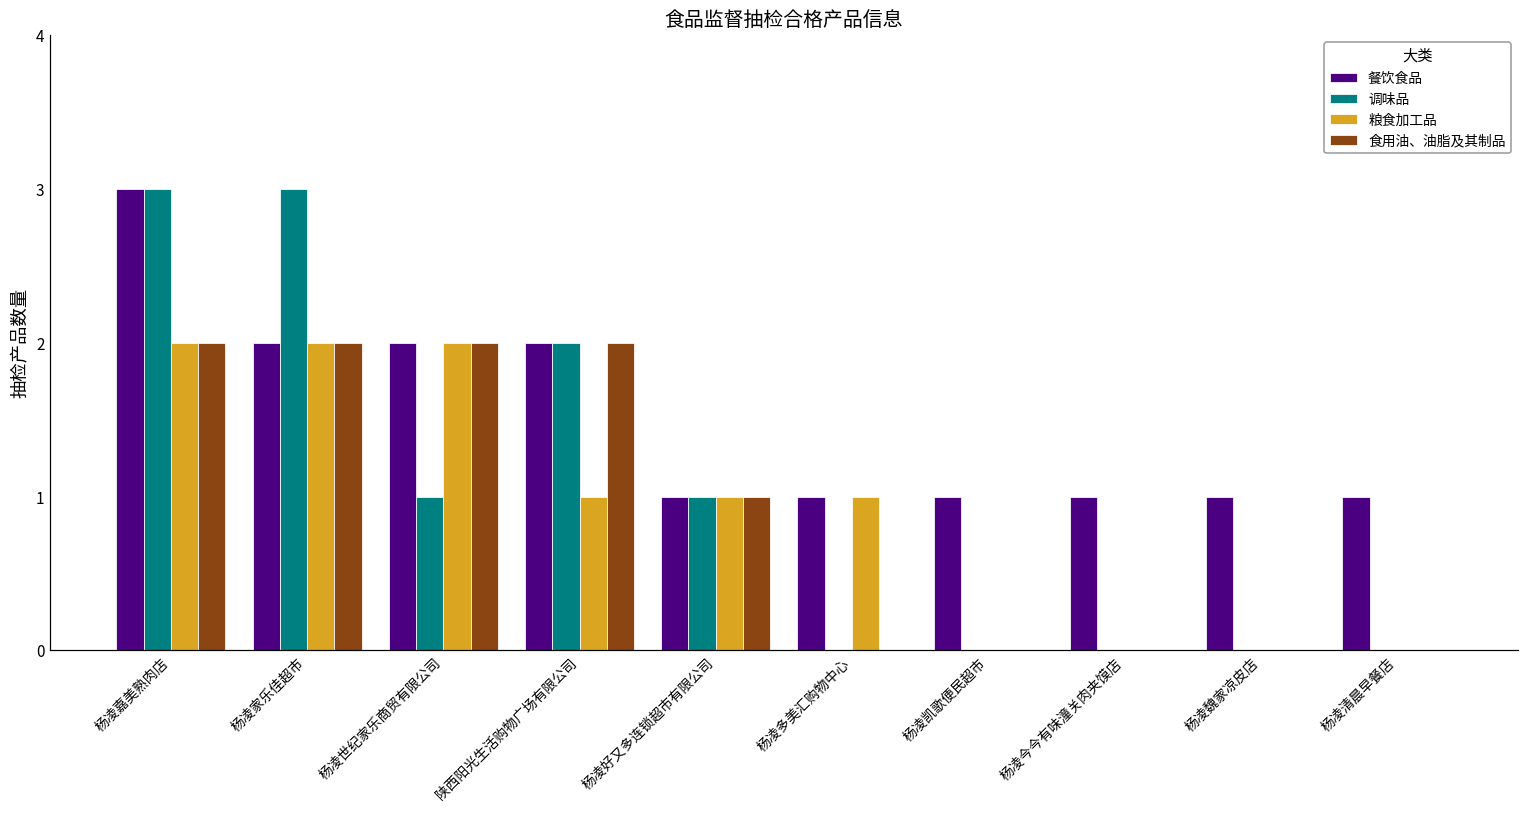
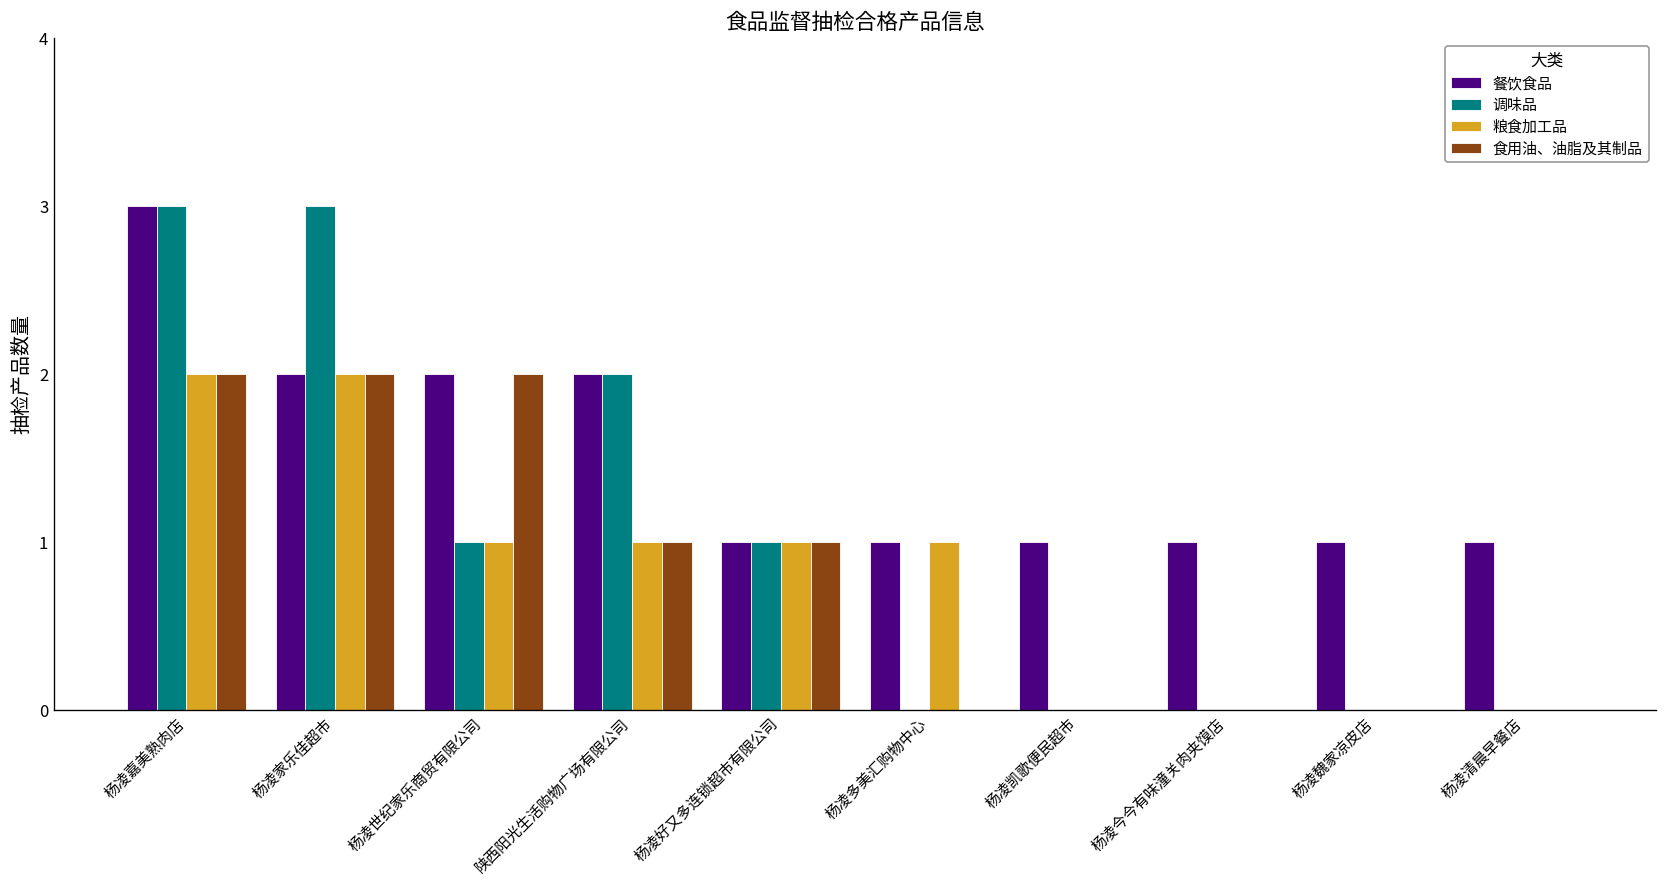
粮食加工品, 杨凌世纪家乐商贸有限公司: 2 -> 1
食用油、油脂及其制品, 陕西阳光生活购物广场有限公司: 2 -> 1
